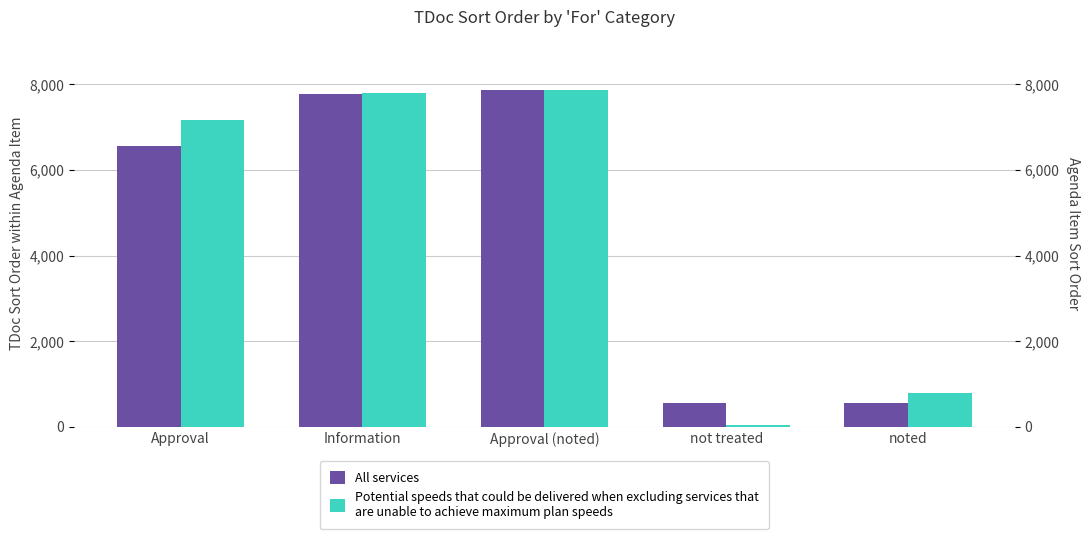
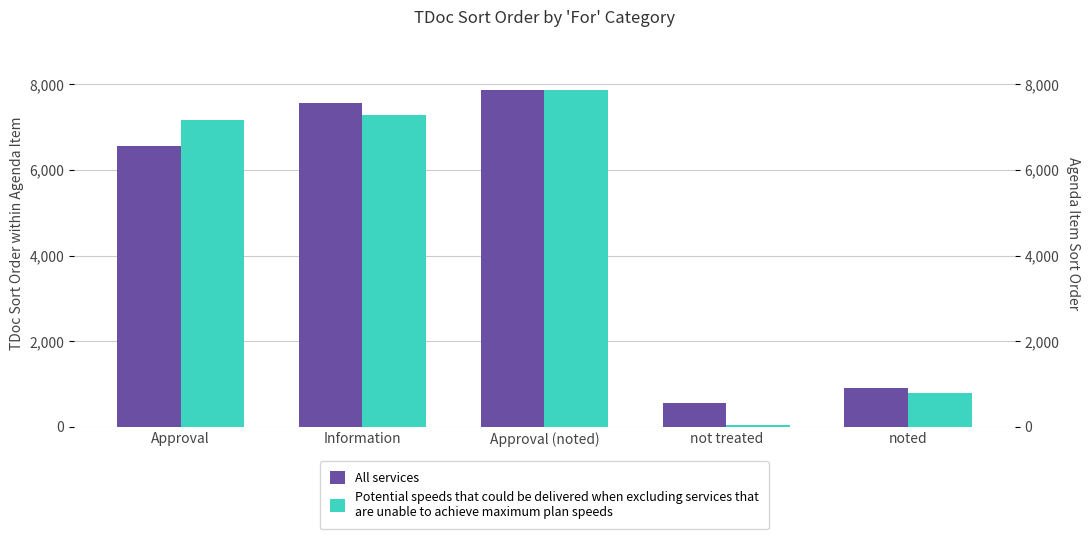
All services, Information: 7,800 -> 7,600
Potential speeds that could be delivered when excluding services that are unable to achieve maximum plan speeds, Information: 7,800 -> 7,300
All services, noted: 500 -> 900
